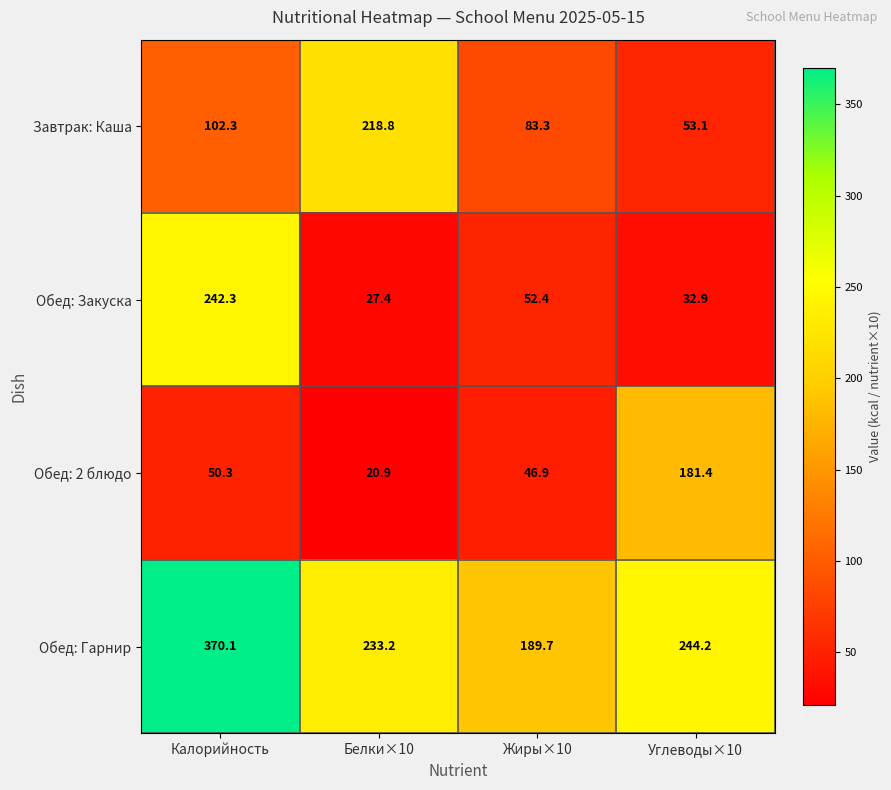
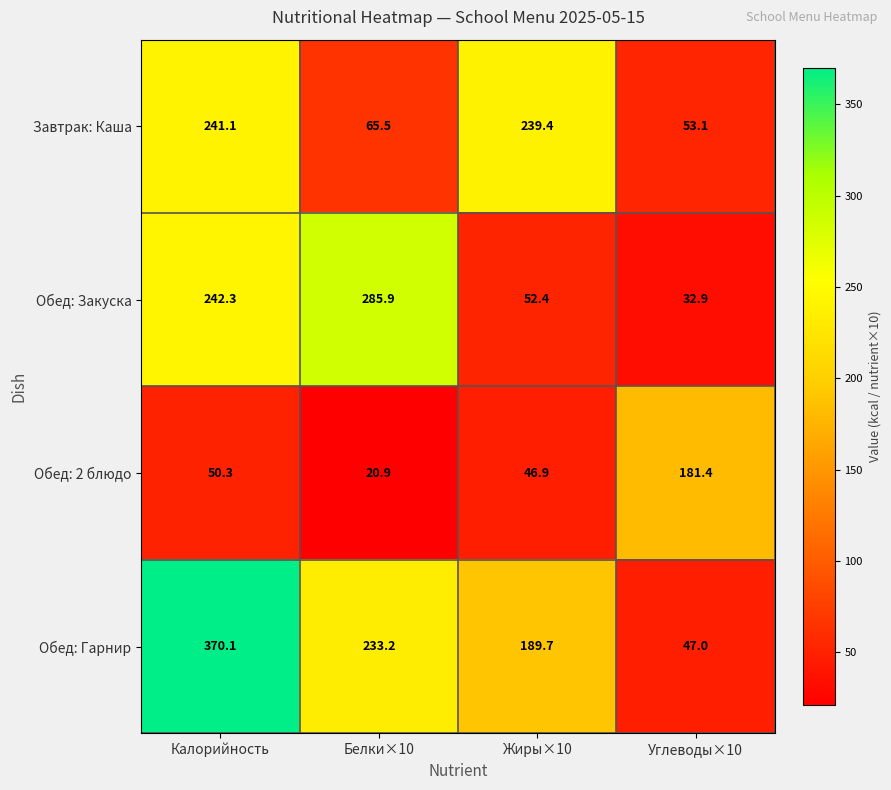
Завтрак: Каша, Калорийность: 102.3 -> 241.1
Завтрак: Каша, Белки×10: 218.8 -> 65.5
Завтрак: Каша, Жиры×10: 83.3 -> 239.4
Обед: Закуска, Белки×10: 27.4 -> 285.9
Обед: Гарнир, Углеводы×10: 244.2 -> 47.0
